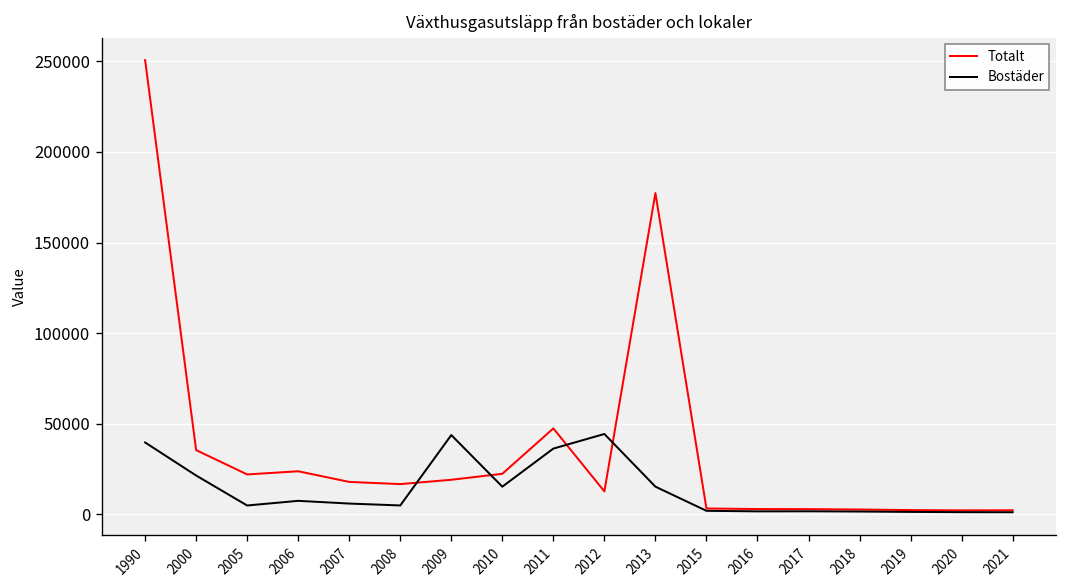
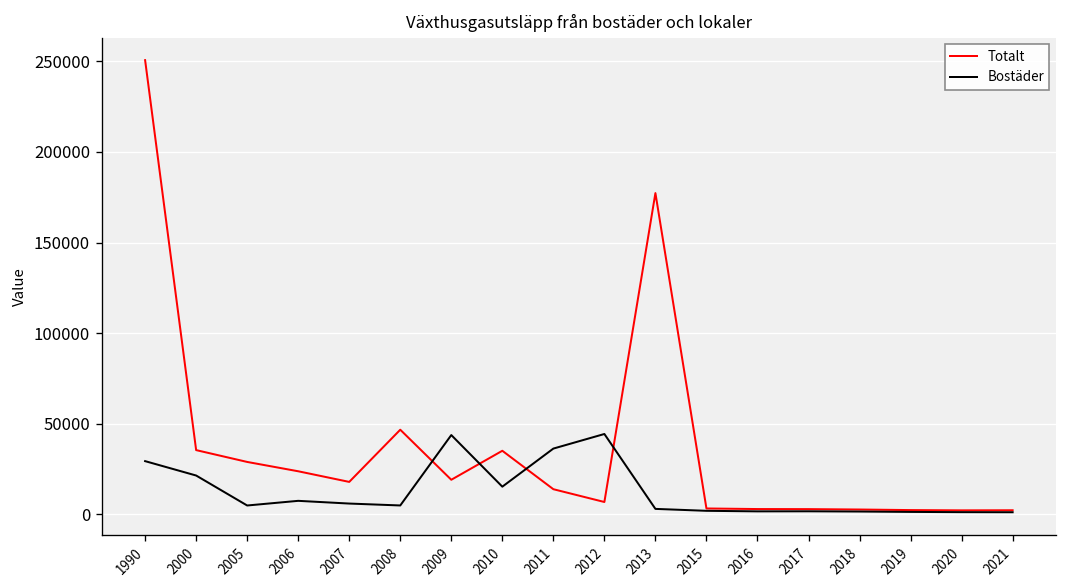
Bostäder, 1990: 40000 -> 29000
Totalt, 2005: 22000 -> 29000
Totalt, 2008: 17000 -> 47000
Totalt, 2010: 22000 -> 35000
Totalt, 2011: 47000 -> 14000
Totalt, 2012: 13000 -> 7000
Bostäder, 2013: 15000 -> 3000
